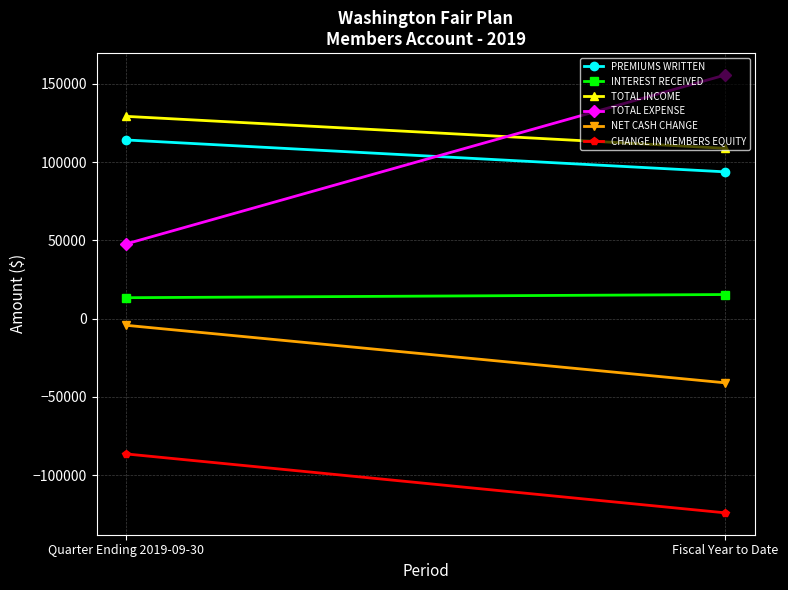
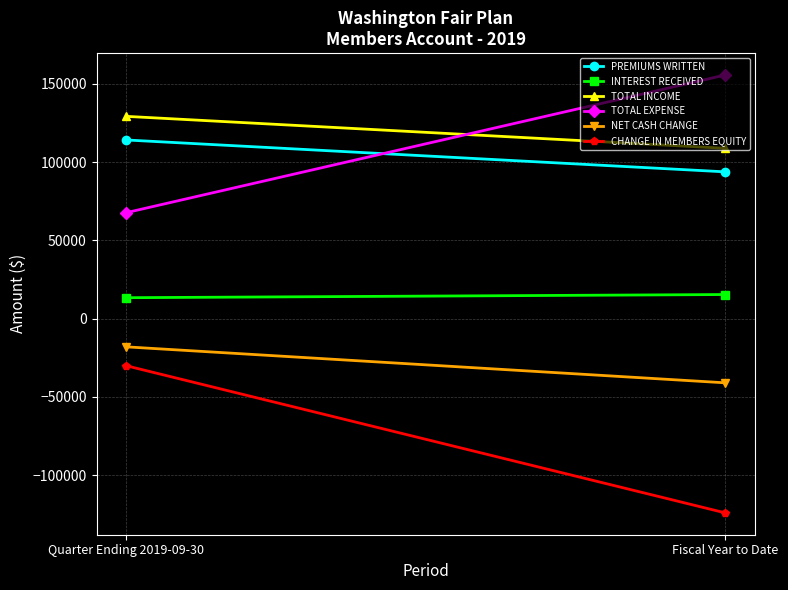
TOTAL EXPENSE, Quarter Ending 2019-09-30: 48000 -> 68000
NET CASH CHANGE, Quarter Ending 2019-09-30: -4000 -> -18000
CHANGE IN MEMBERS EQUITY, Quarter Ending 2019-09-30: -87000 -> -30000
